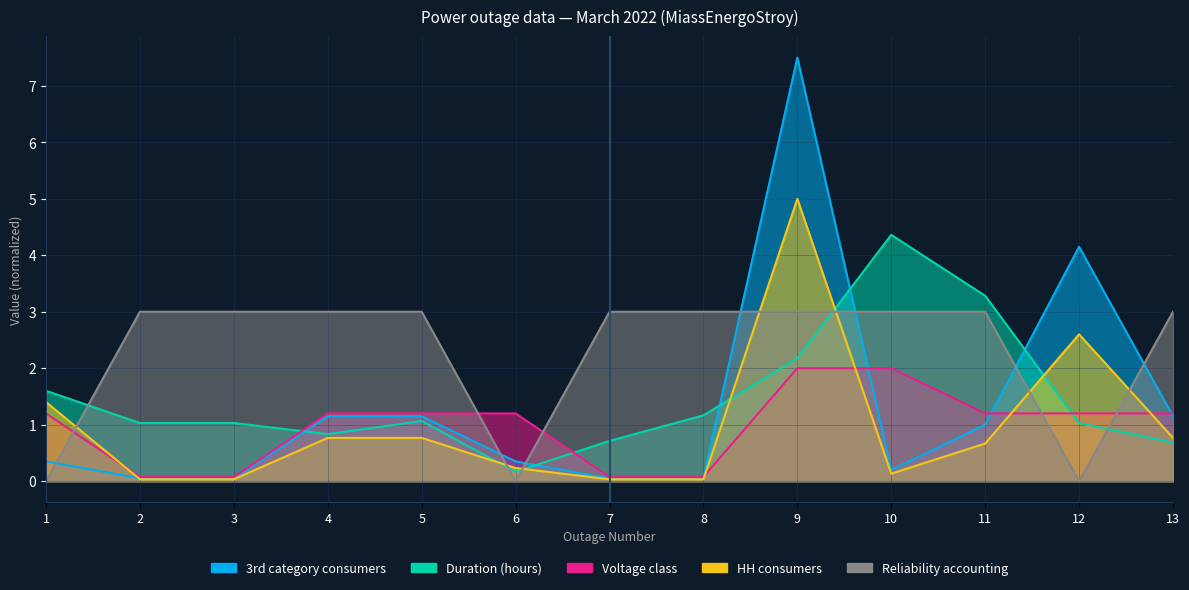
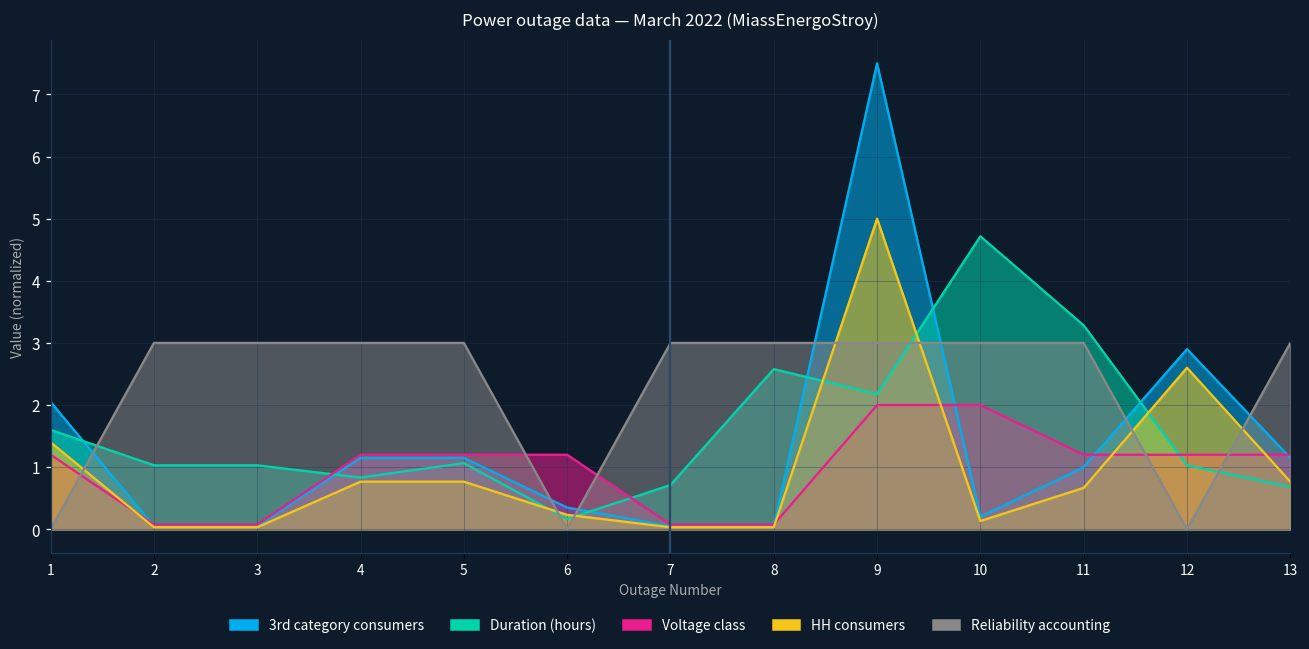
3rd category consumers, 1: 0.4 -> 2.1
Duration (hours), 8: 1.2 -> 2.6
Duration (hours), 10: 4.4 -> 4.7
3rd category consumers, 12: 4.2 -> 2.9
